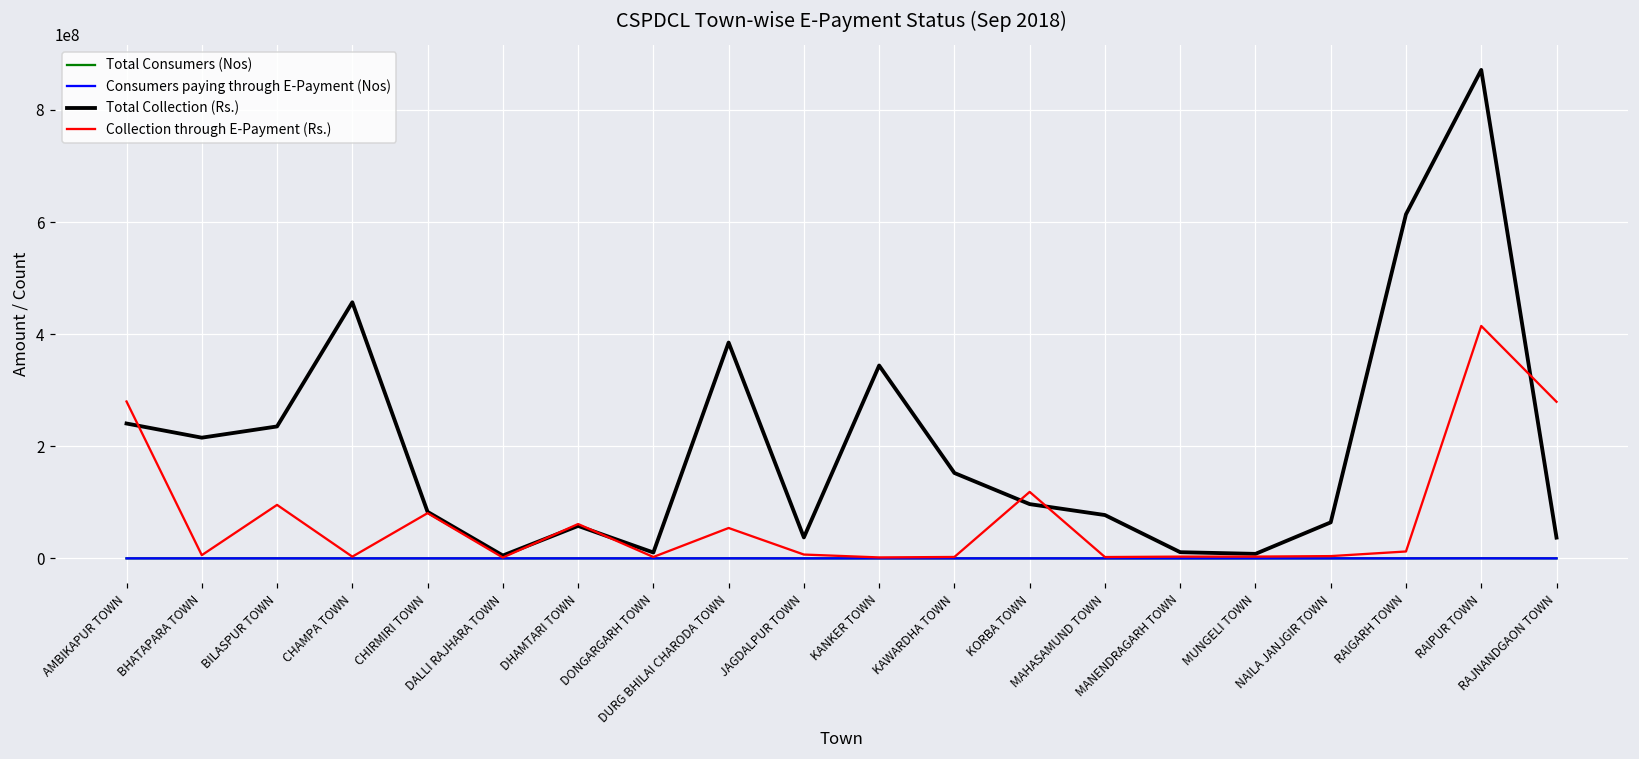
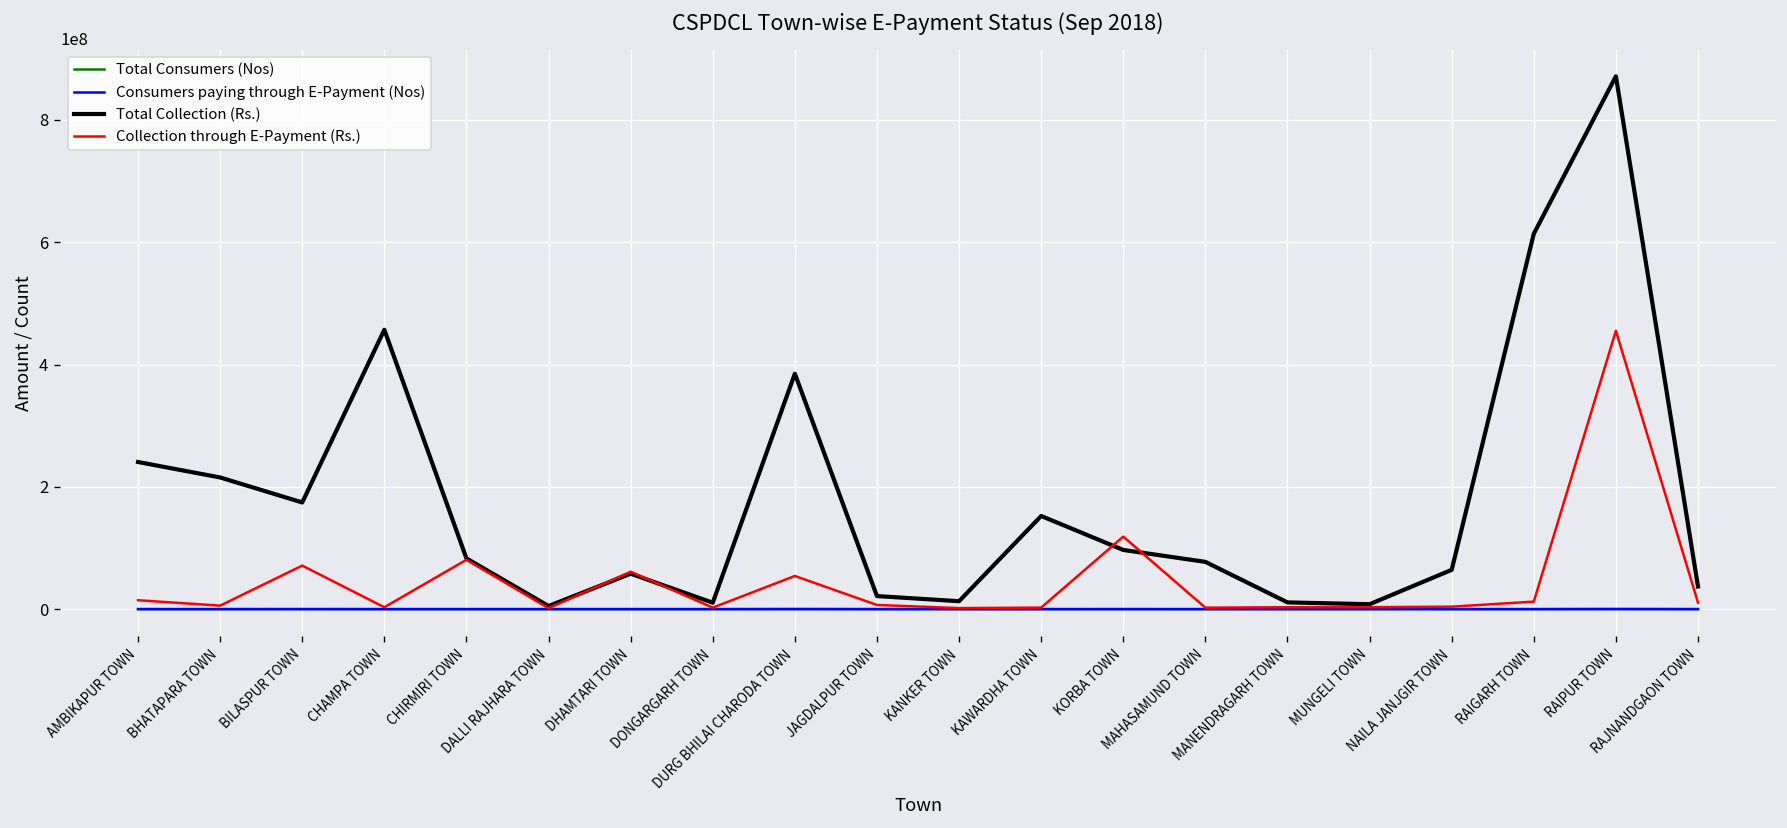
Collection through E-Payment (Rs.), AMBIKAPUR TOWN: 280000000 -> 10000000
Total Collection (Rs.), BILASPUR TOWN: 240000000 -> 170000000
Collection through E-Payment (Rs.), BILASPUR TOWN: 100000000 -> 70000000
Total Collection (Rs.), JAGDALPUR TOWN: 40000000 -> 20000000
Total Collection (Rs.), KANKER TOWN: 340000000 -> 10000000
Collection through E-Payment (Rs.), RAIPUR TOWN: 410000000 -> 460000000
Collection through E-Payment (Rs.), RAJNANDGAON TOWN: 280000000 -> 10000000
